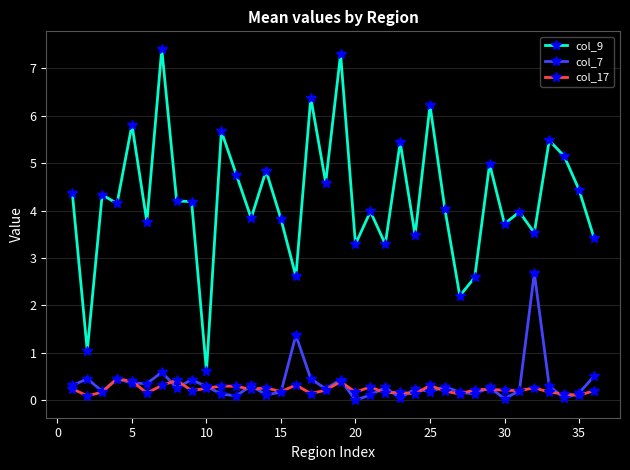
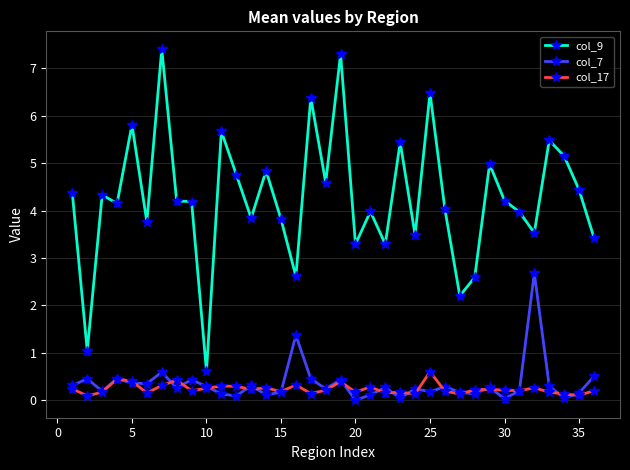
col_9, 25: 6.2 -> 6.5
col_17, 25: 0.3 -> 0.6
col_9, 30: 3.7 -> 4.2
